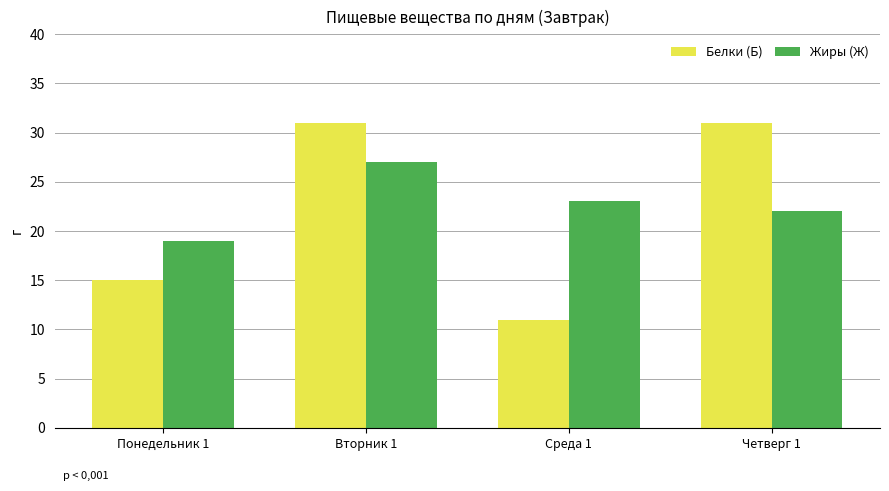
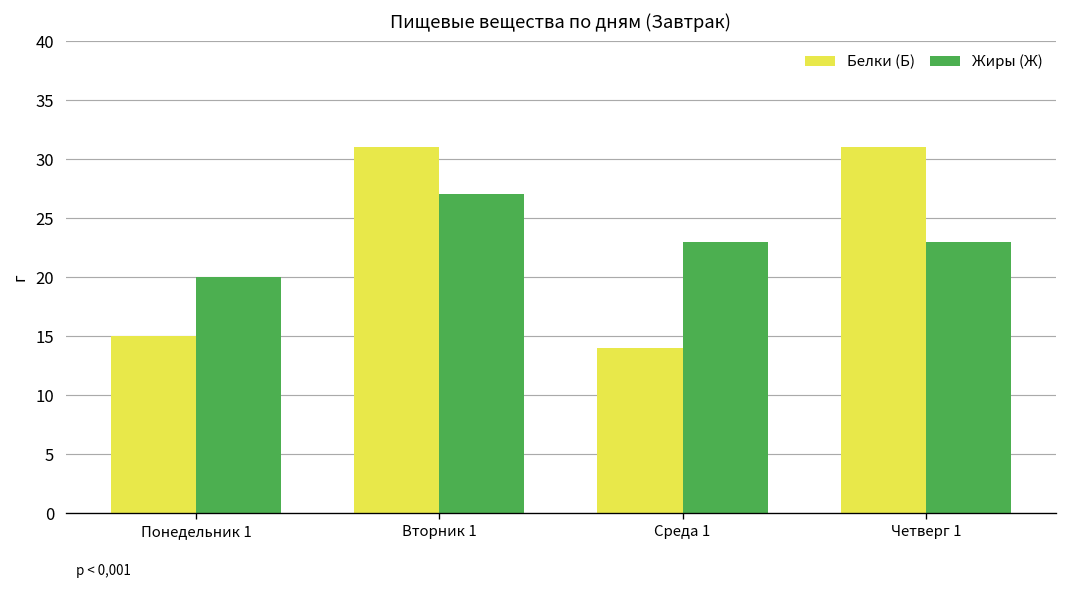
Жиры (Ж), Понедельник 1: 19 -> 20
Белки (Б), Среда 1: 11 -> 14
Жиры (Ж), Четверг 1: 22 -> 23
